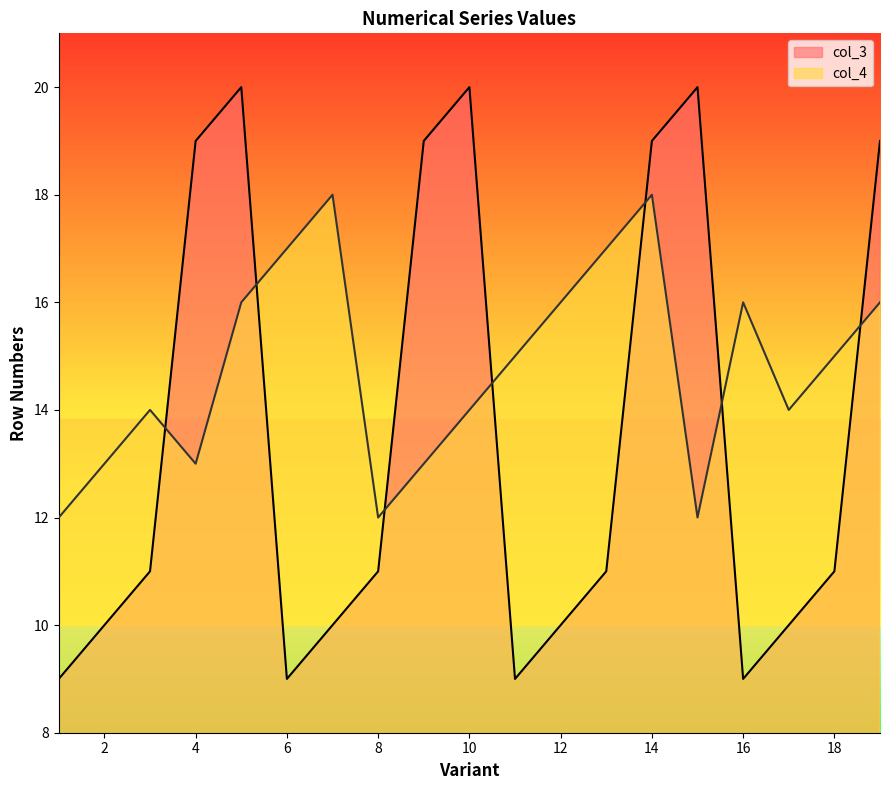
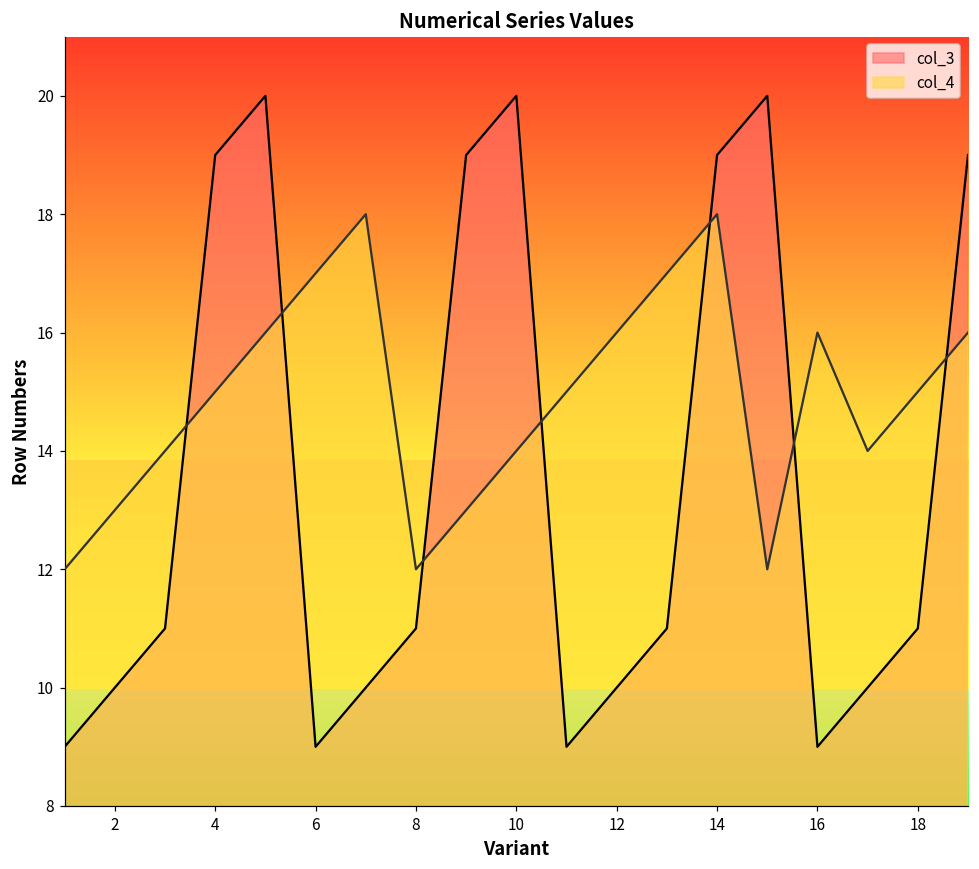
col_4, 4: 13 -> 15
